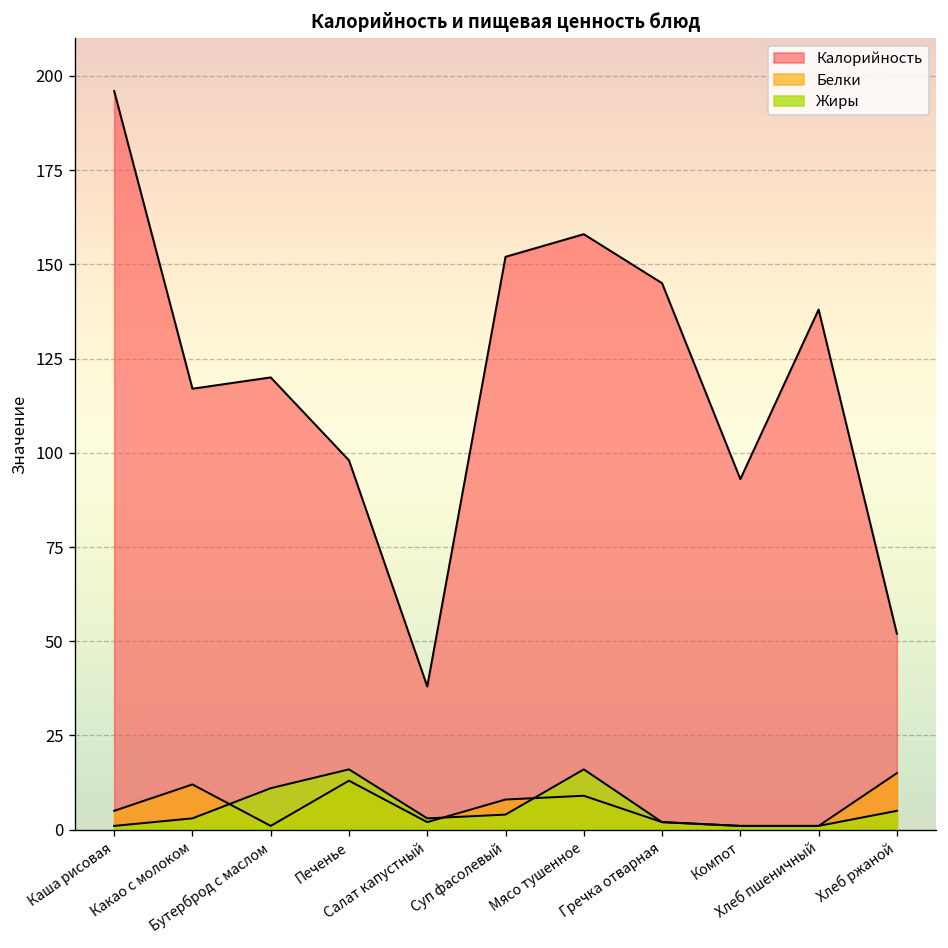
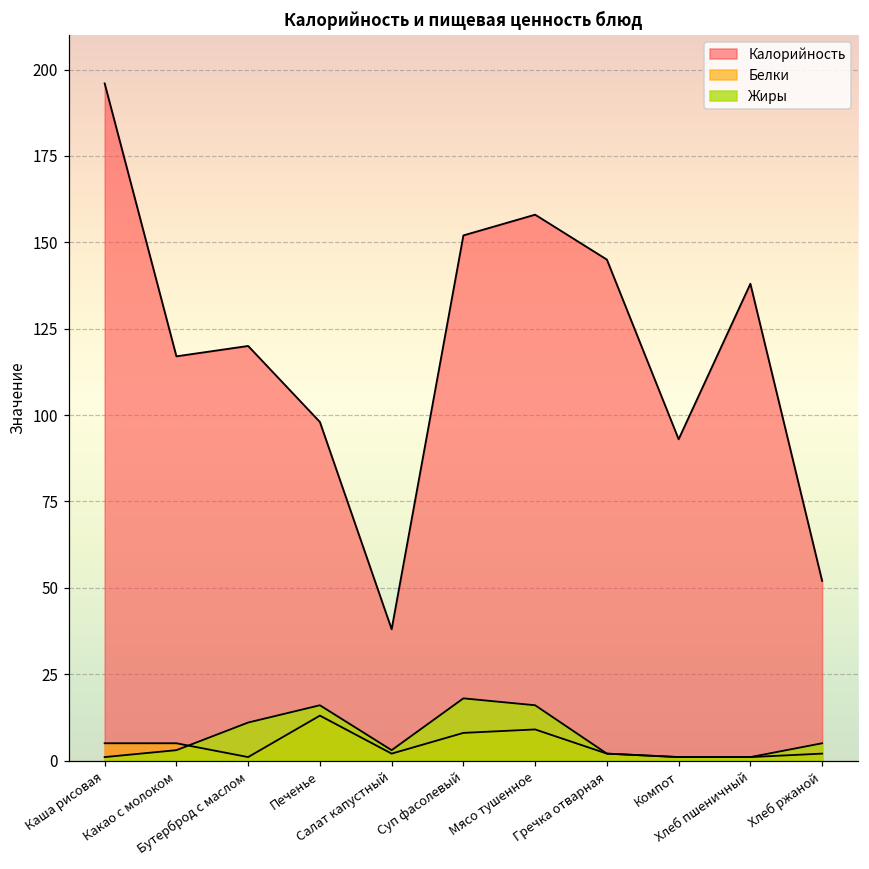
Белки, Какао с молоком: 12 -> 5
Жиры, Суп фасолевый: 4 -> 18
Белки, Хлеб ржаной: 15 -> 2
